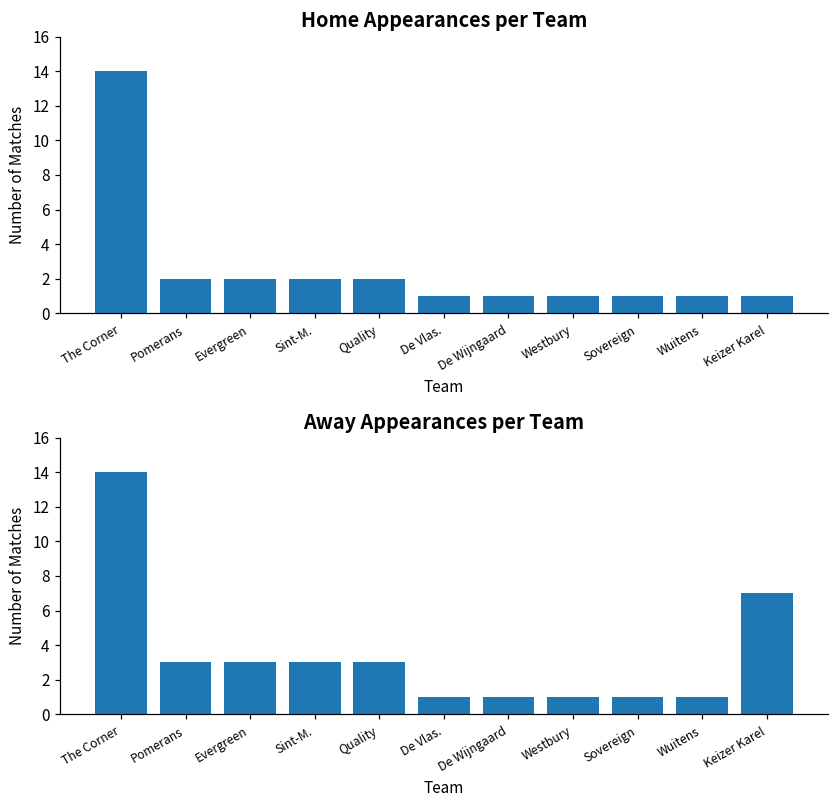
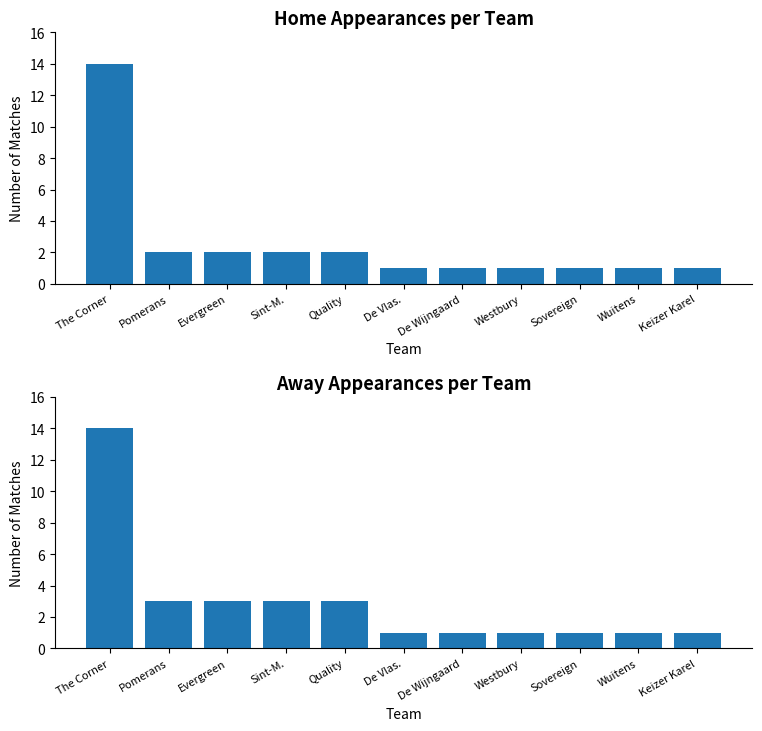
Away Appearances per Team, Keizer Karel: 7 -> 1
